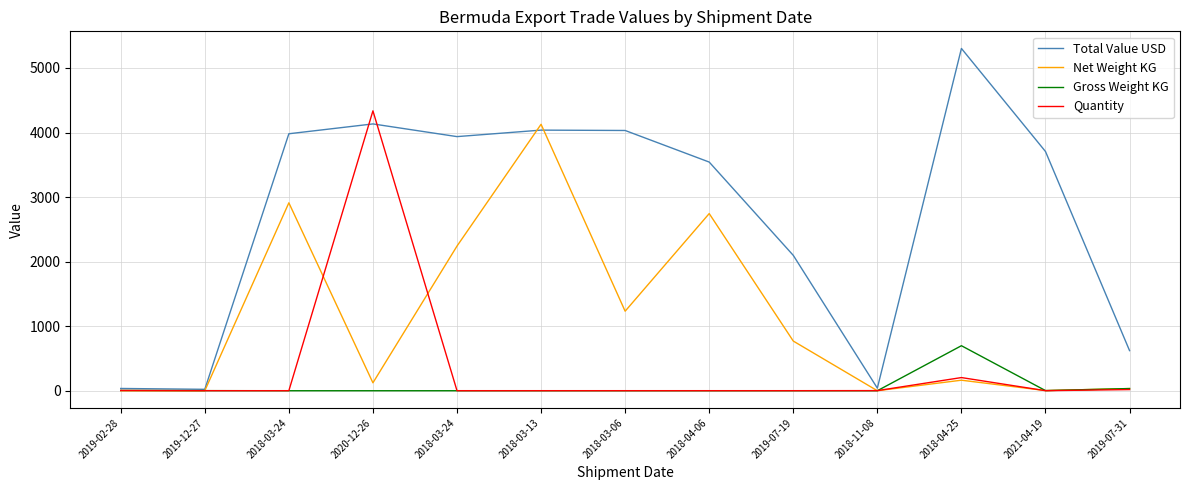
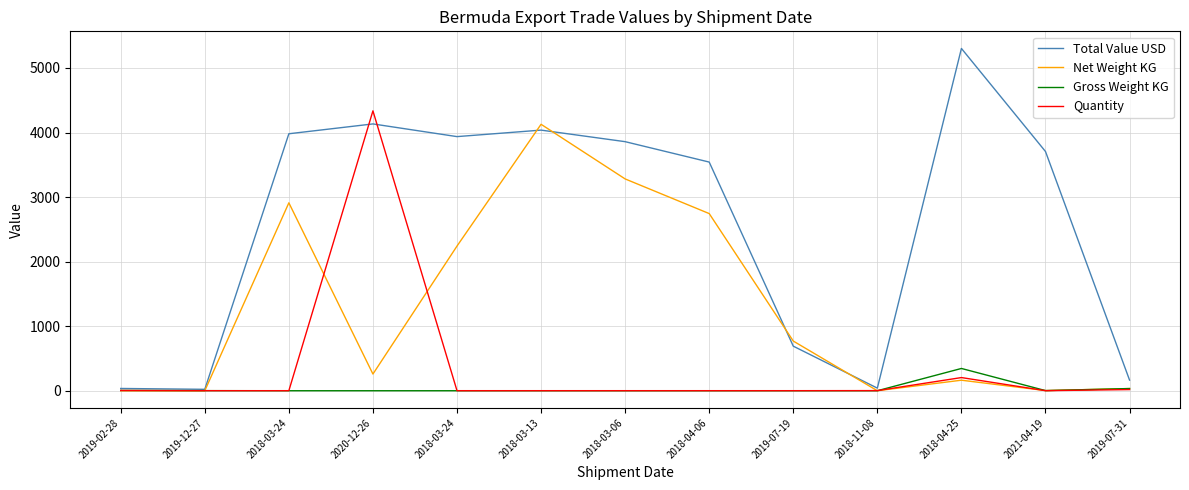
Net Weight KG, 2020-12-26: 100 -> 300
Total Value USD, 2018-03-06: 4000 -> 3900
Net Weight KG, 2018-03-06: 1200 -> 3300
Total Value USD, 2019-07-19: 2100 -> 700
Gross Weight KG, 2018-04-25: 700 -> 300
Total Value USD, 2019-07-31: 600 -> 200
